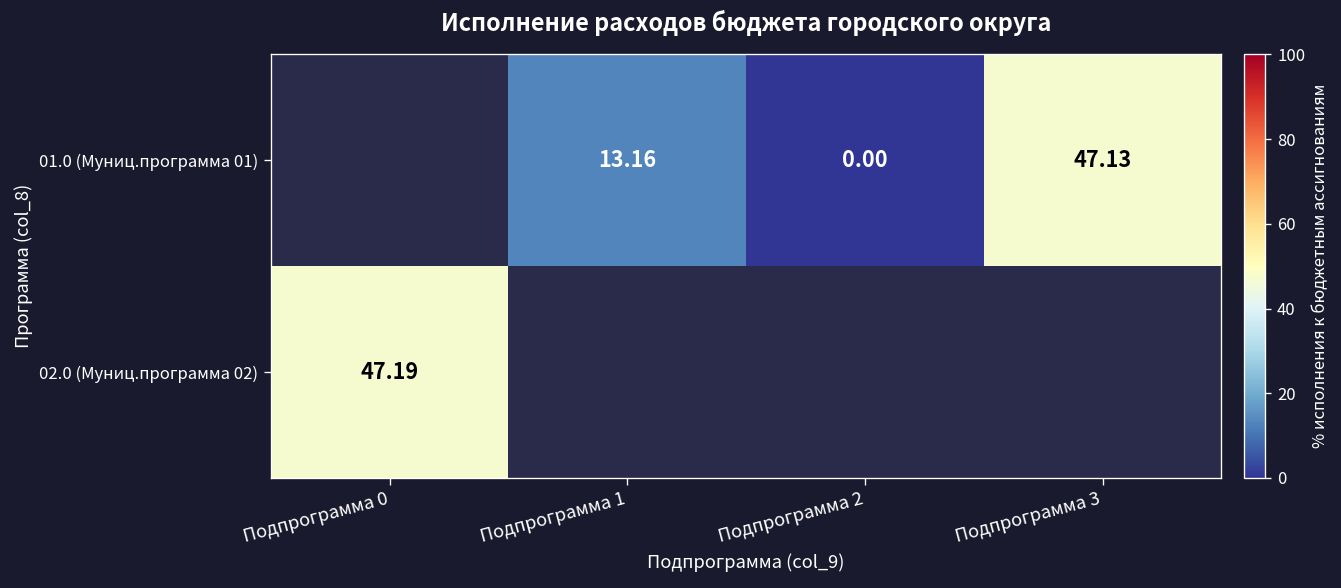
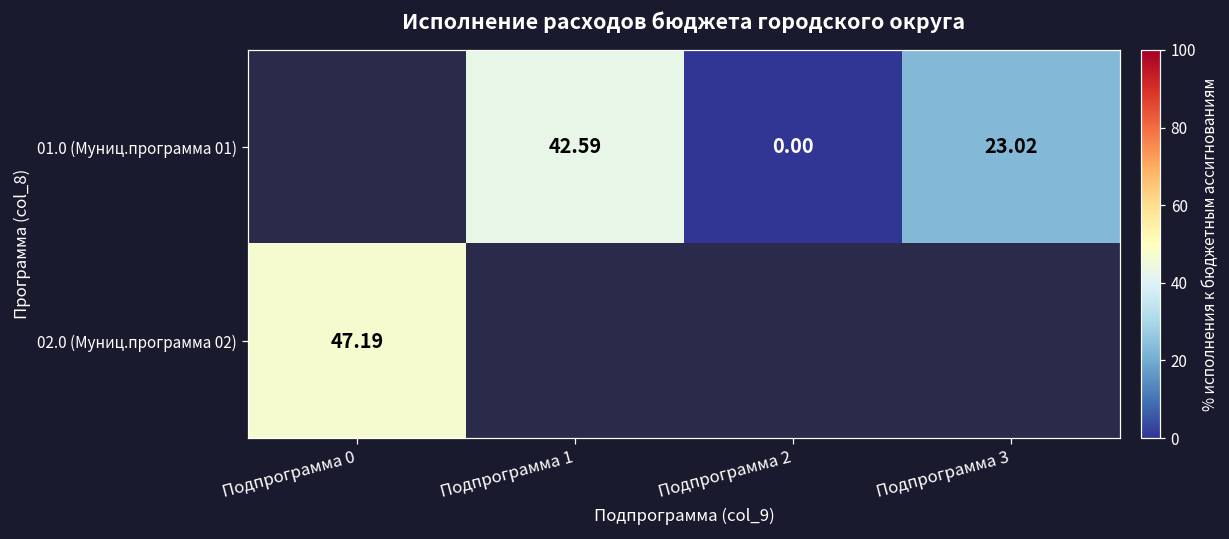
01.0 (Муниц.программа 01), Подпрограмма 1: 13.16 -> 42.59
01.0 (Муниц.программа 01), Подпрограмма 3: 47.13 -> 23.02
